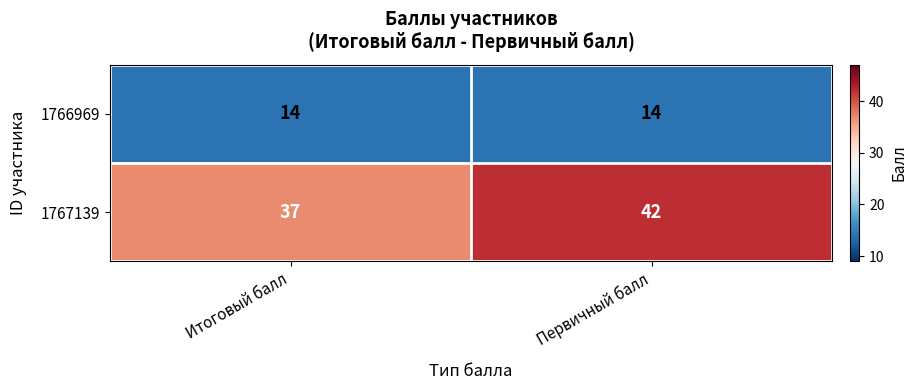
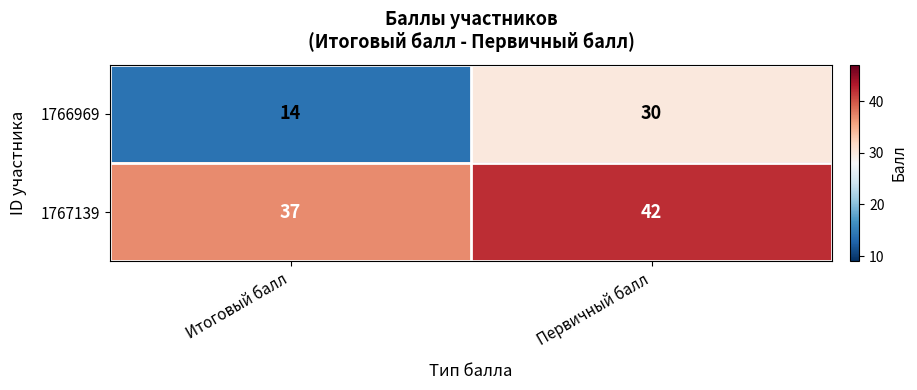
1766969, Первичный балл: 14 -> 30
